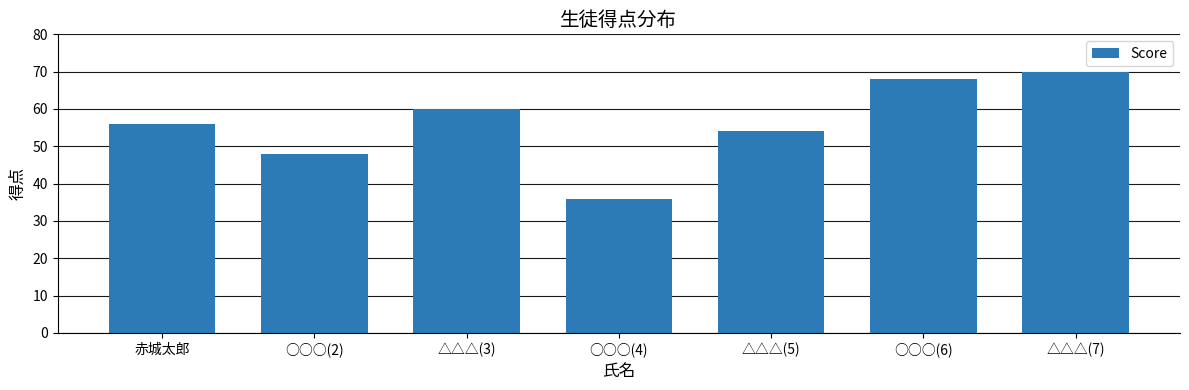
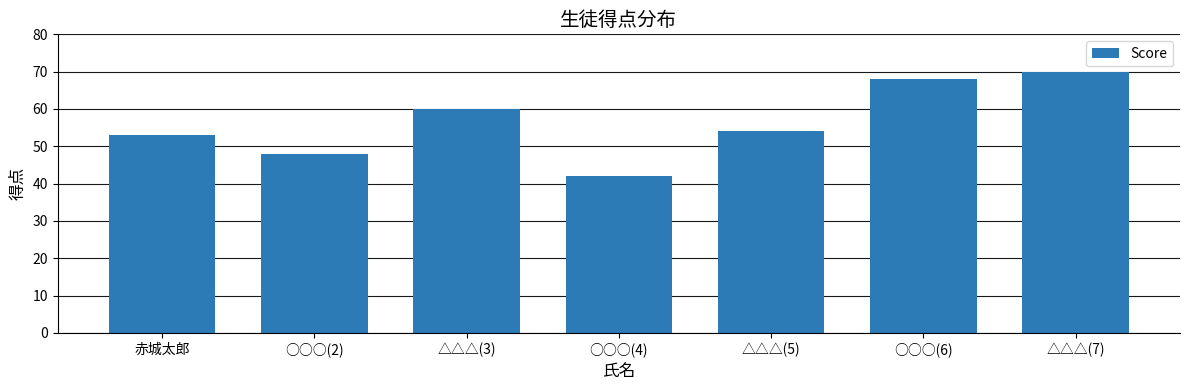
赤城太郎: 56 -> 53
○○○(4): 36 -> 42
